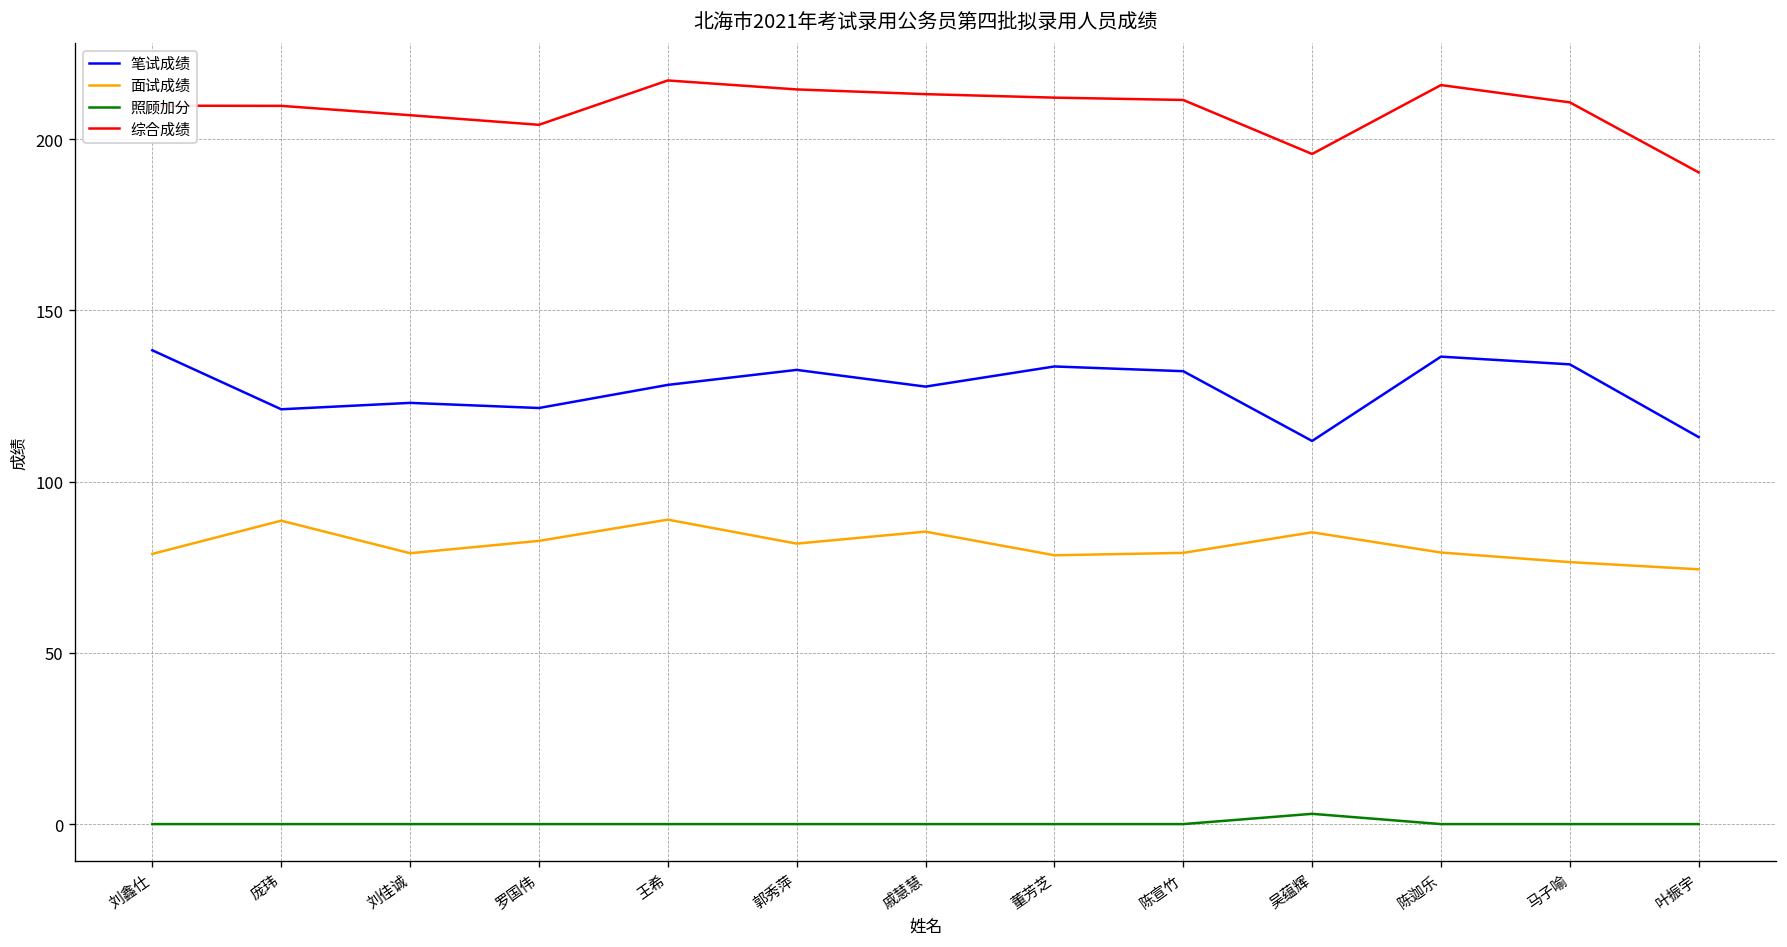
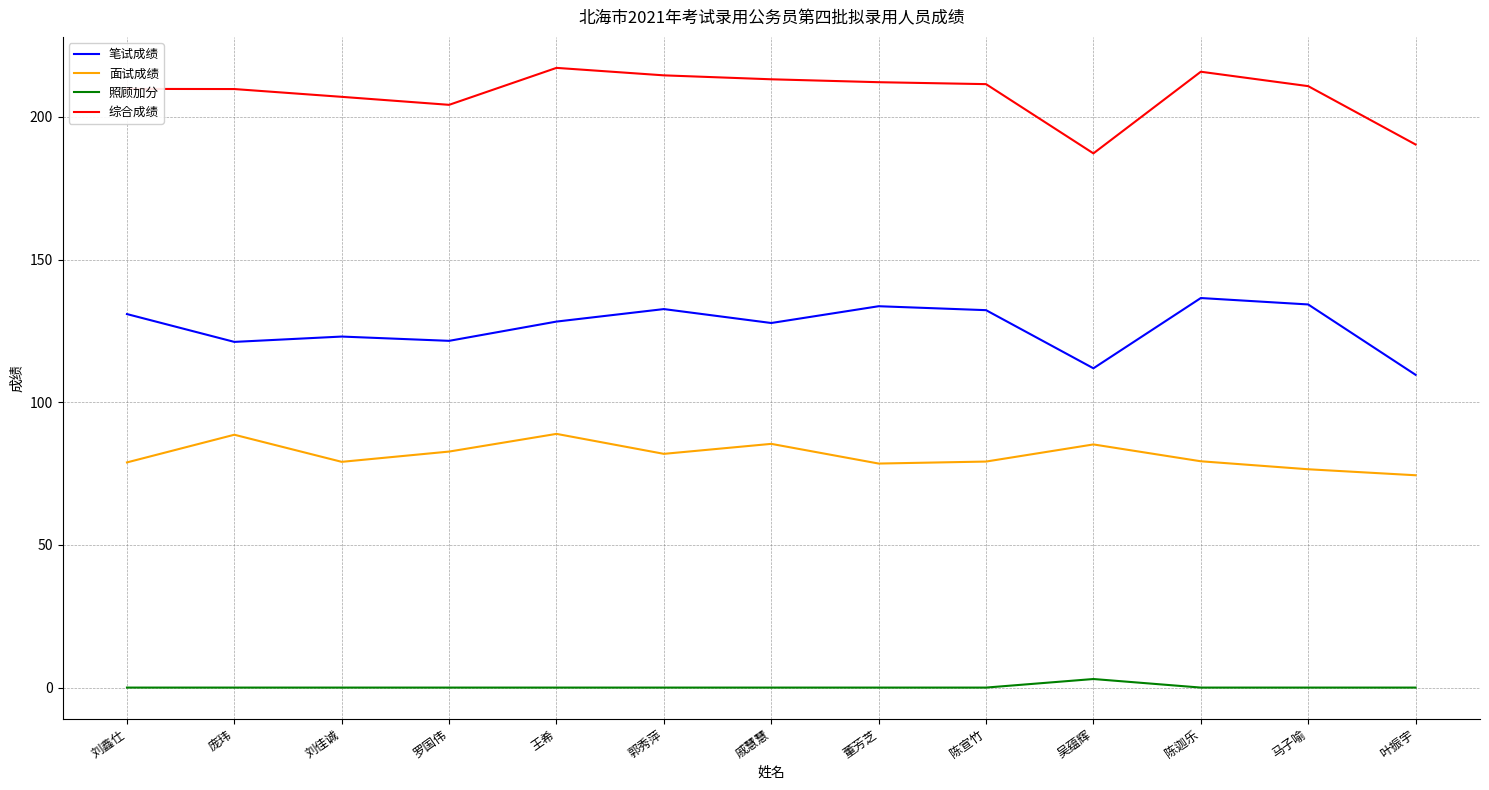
笔试成绩, 刘鑫仕: 138 -> 131
综合成绩, 吴蕴辉: 196 -> 187
笔试成绩, 叶振宇: 113 -> 110
